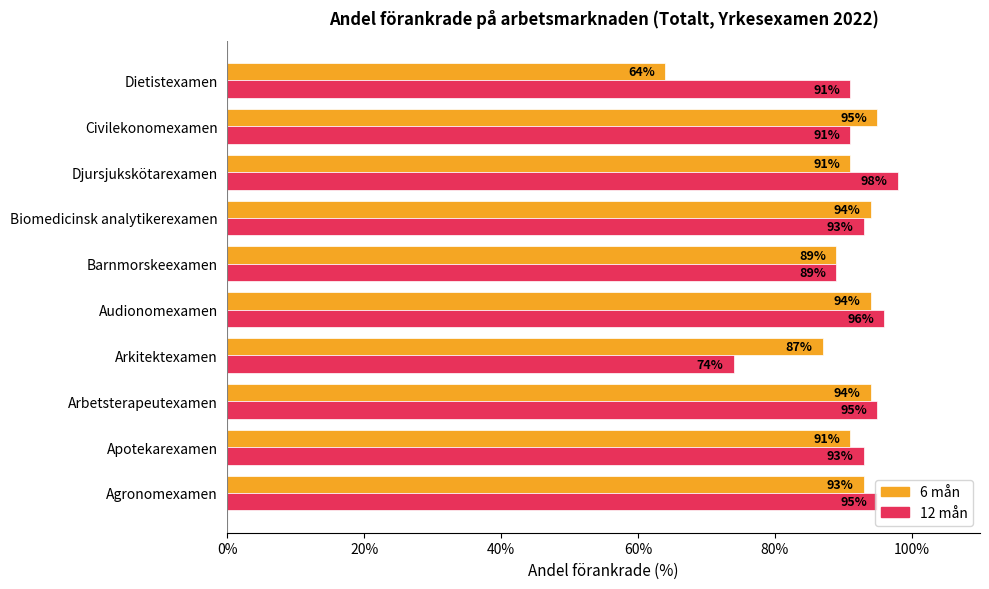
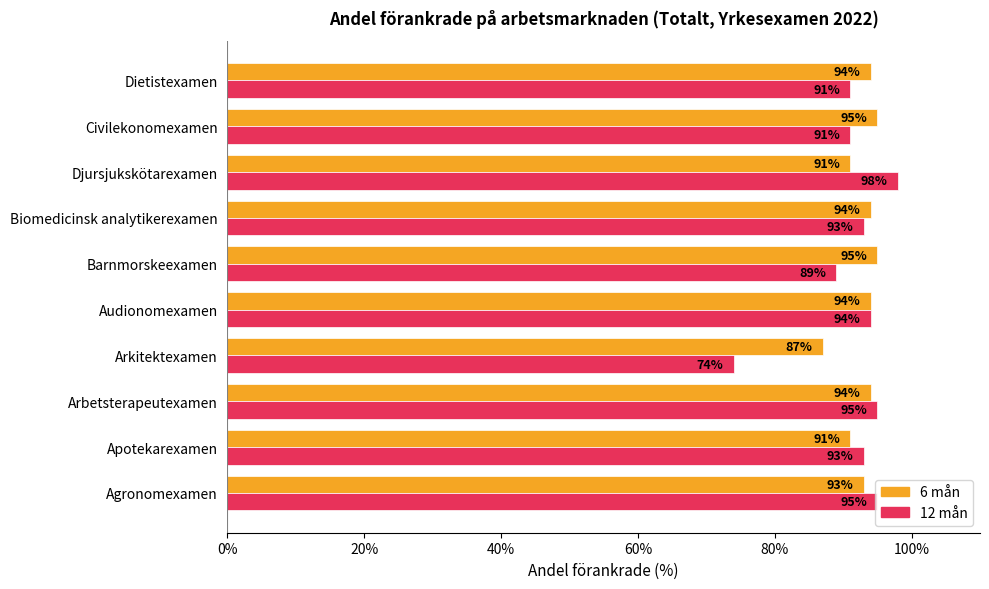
6 mån, Dietistexamen: 64% -> 94%
6 mån, Barnmorskeexamen: 89% -> 95%
12 mån, Audionomexamen: 96% -> 94%
